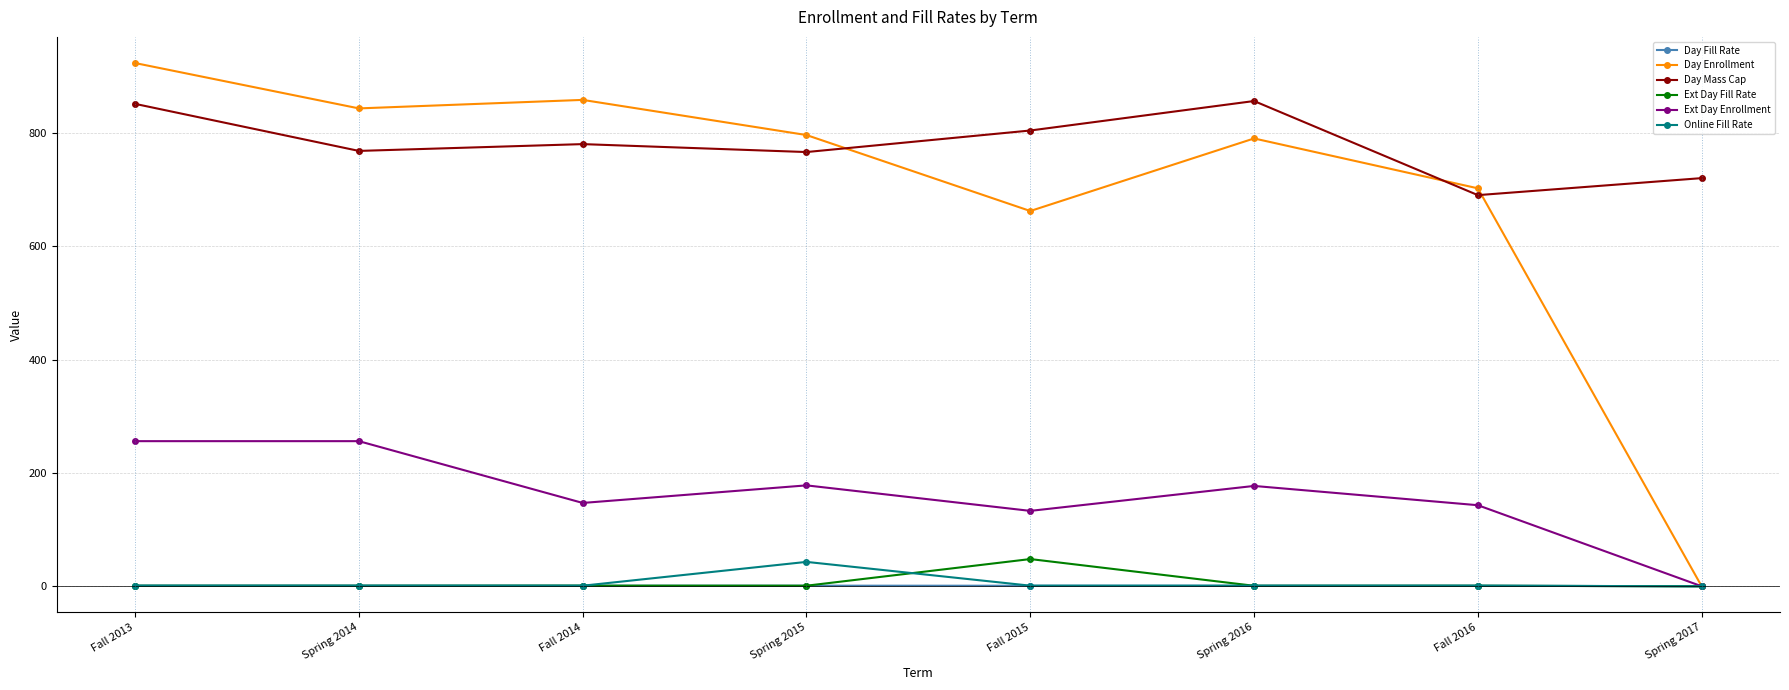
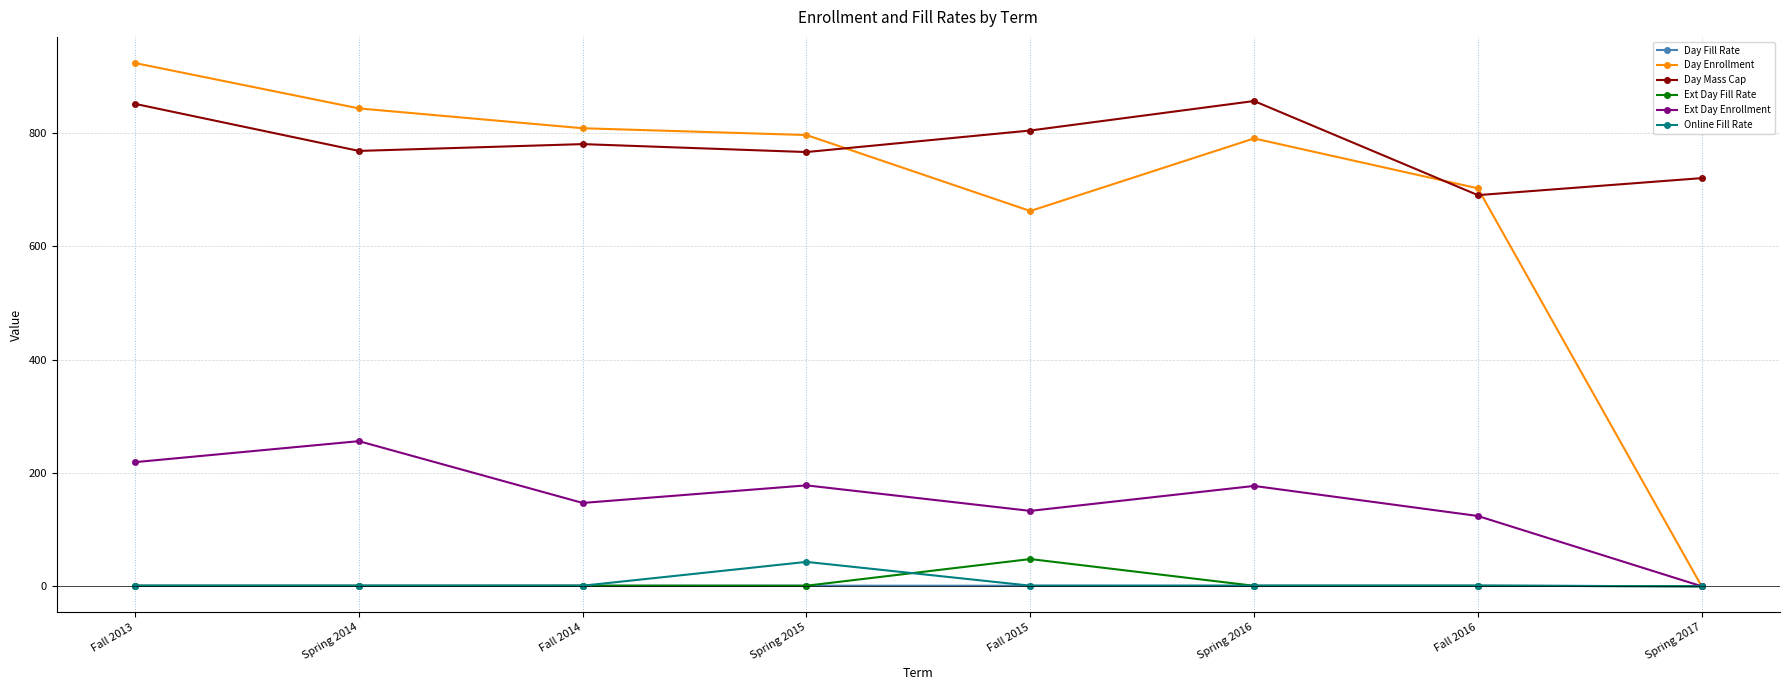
Ext Day Enrollment, Fall 2013: 260 -> 220
Day Enrollment, Fall 2014: 860 -> 810
Ext Day Enrollment, Fall 2016: 140 -> 120
